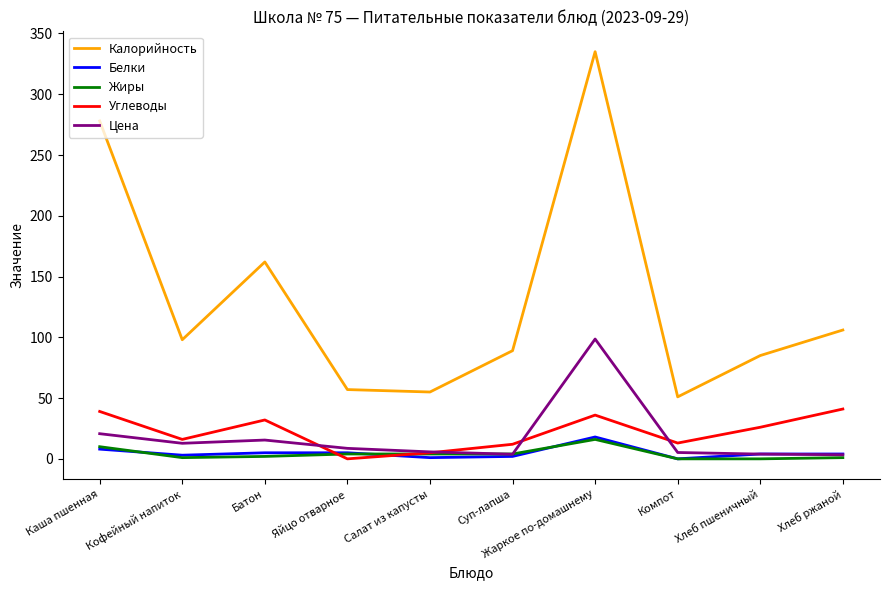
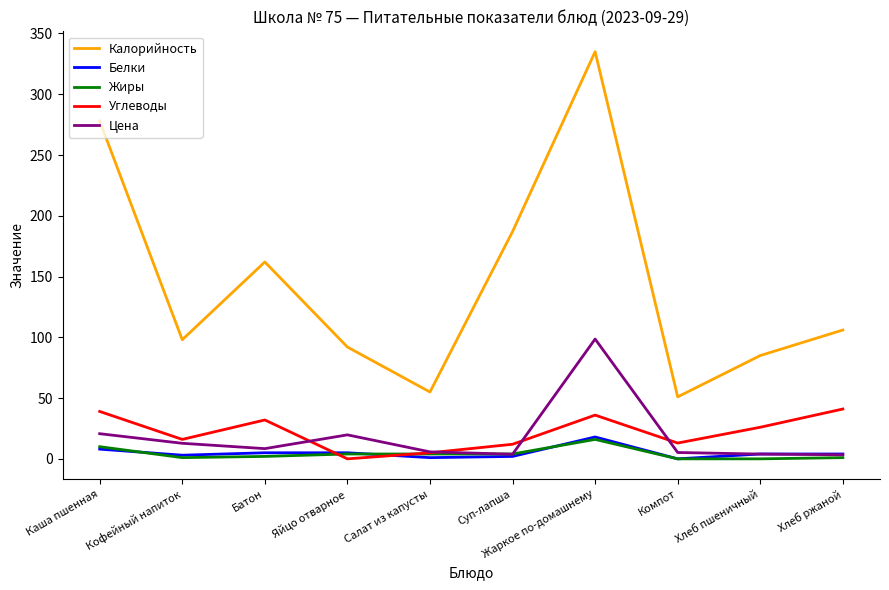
Цена, Батон: 15 -> 8
Калорийность, Яйцо отварное: 57 -> 92
Цена, Яйцо отварное: 9 -> 20
Калорийность, Суп-лапша: 89 -> 187
